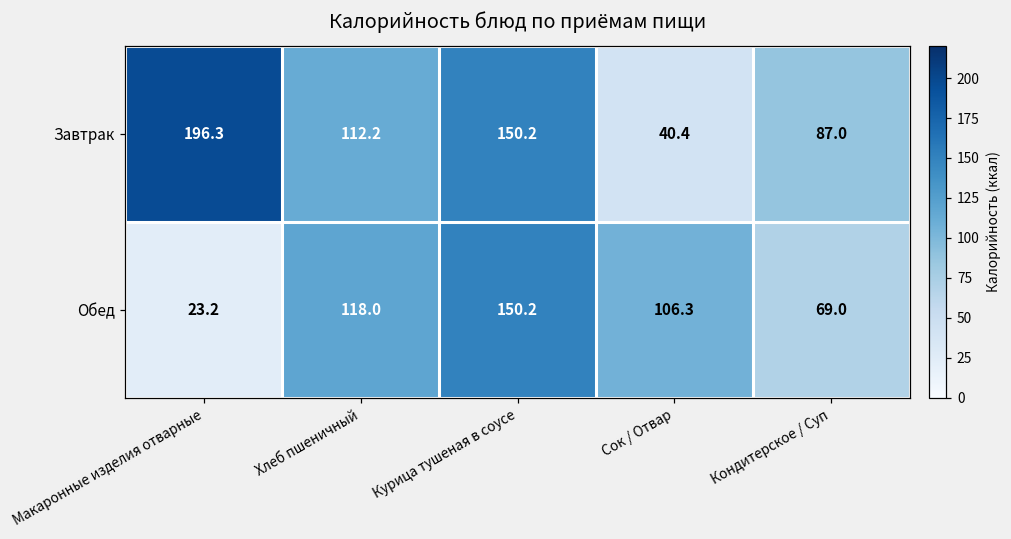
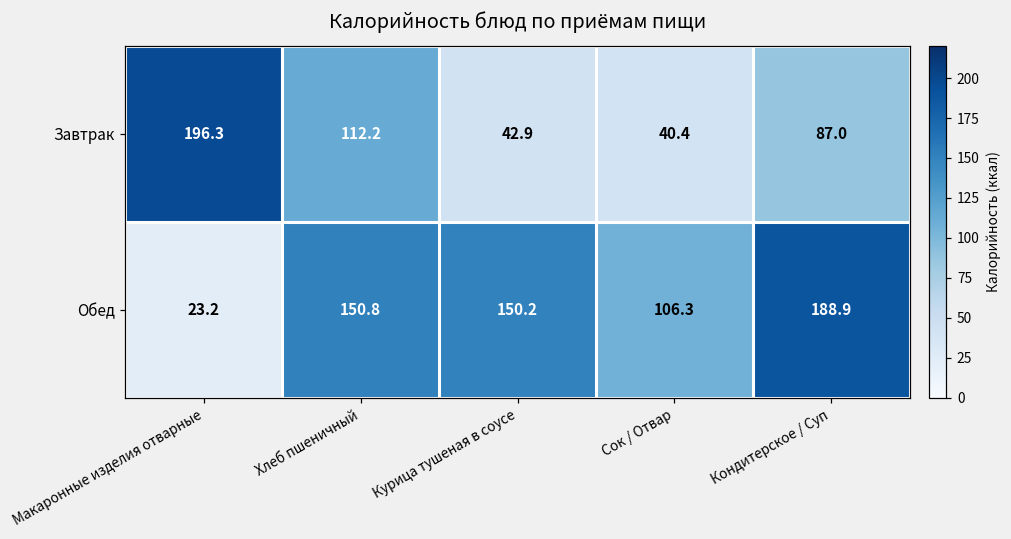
Завтрак, Курица тушеная в соусе: 150.2 -> 42.9
Обед, Хлеб пшеничный: 118.0 -> 150.8
Обед, Кондитерское / Суп: 69.0 -> 188.9
